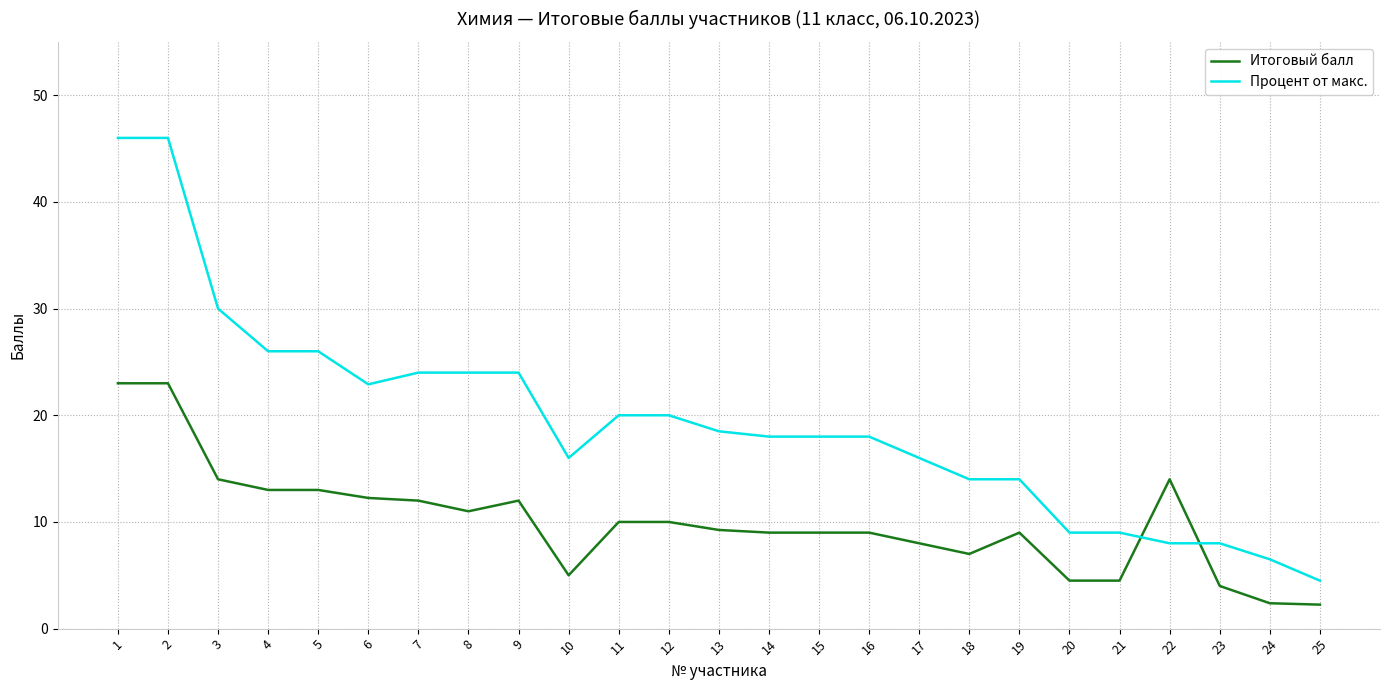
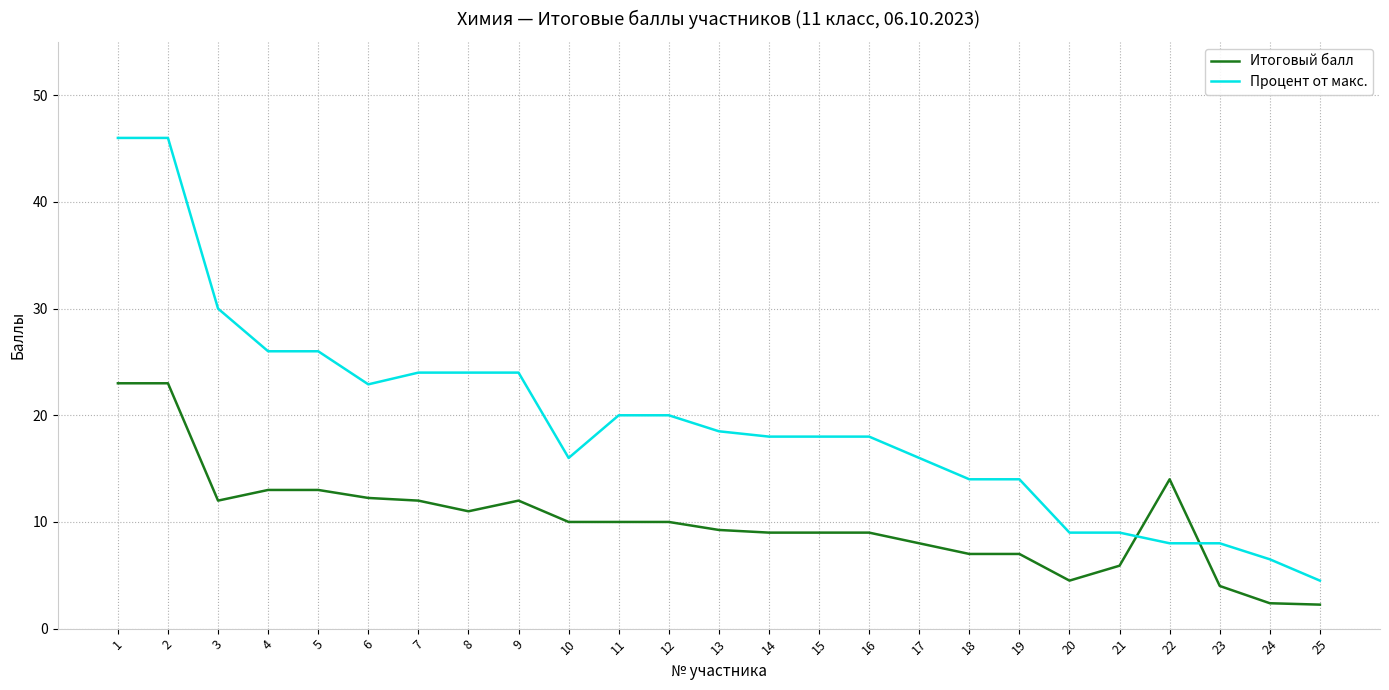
Итоговый балл, 3: 14 -> 12
Итоговый балл, 10: 5 -> 10
Итоговый балл, 19: 9 -> 7
Итоговый балл, 21: 4.5 -> 5.9
